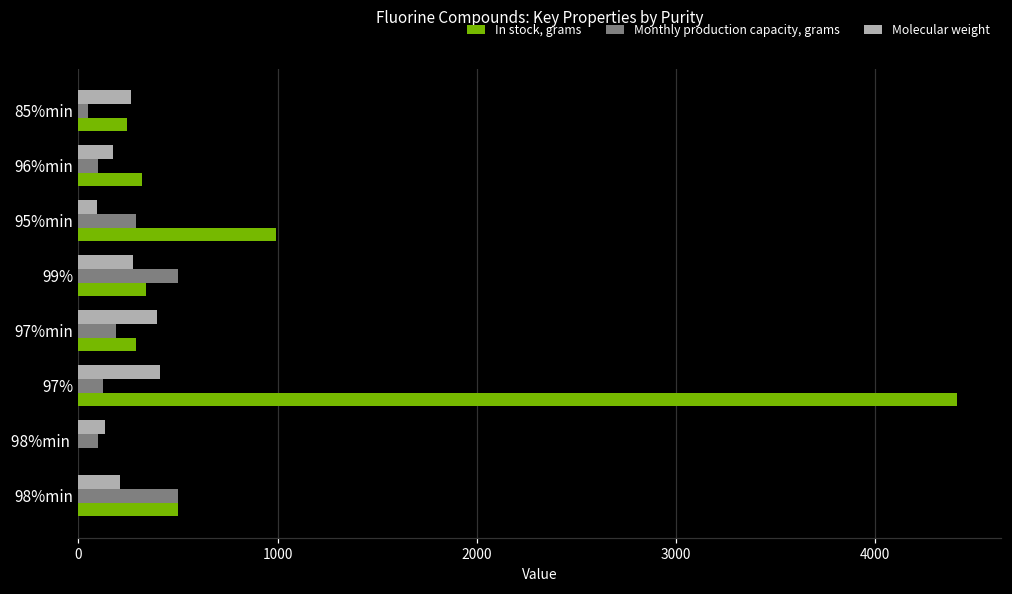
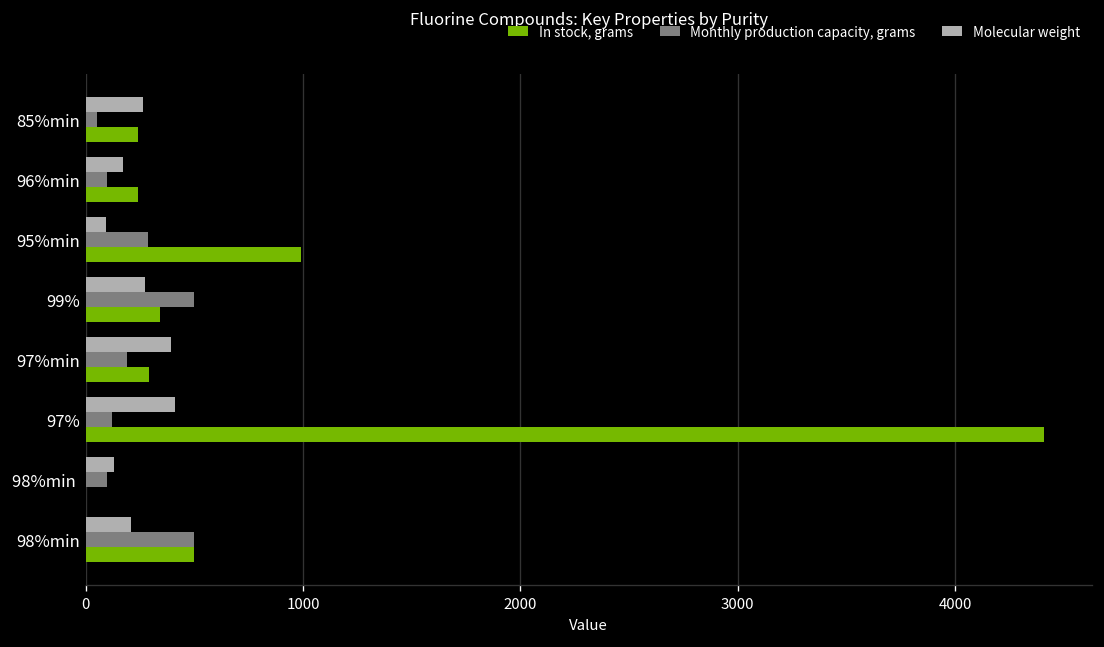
In stock, grams, 96%min: 320 -> 240
